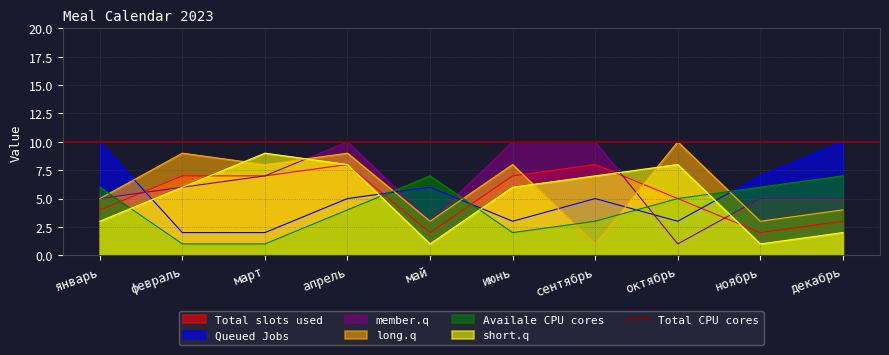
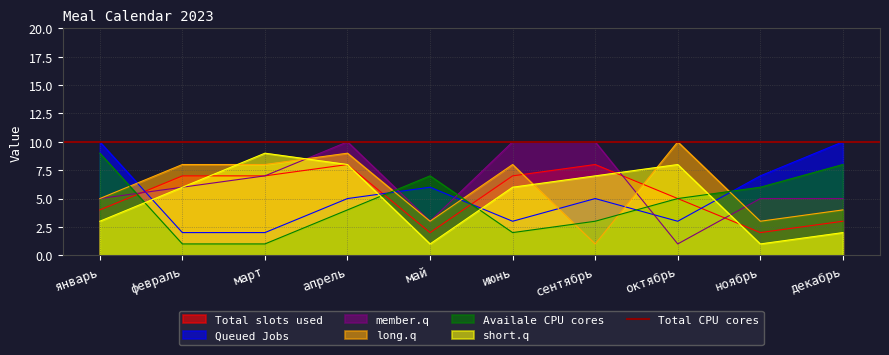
Availale CPU cores, январь: 6 -> 9
long.q, февраль: 9 -> 8
Availale CPU cores, декабрь: 7 -> 8
